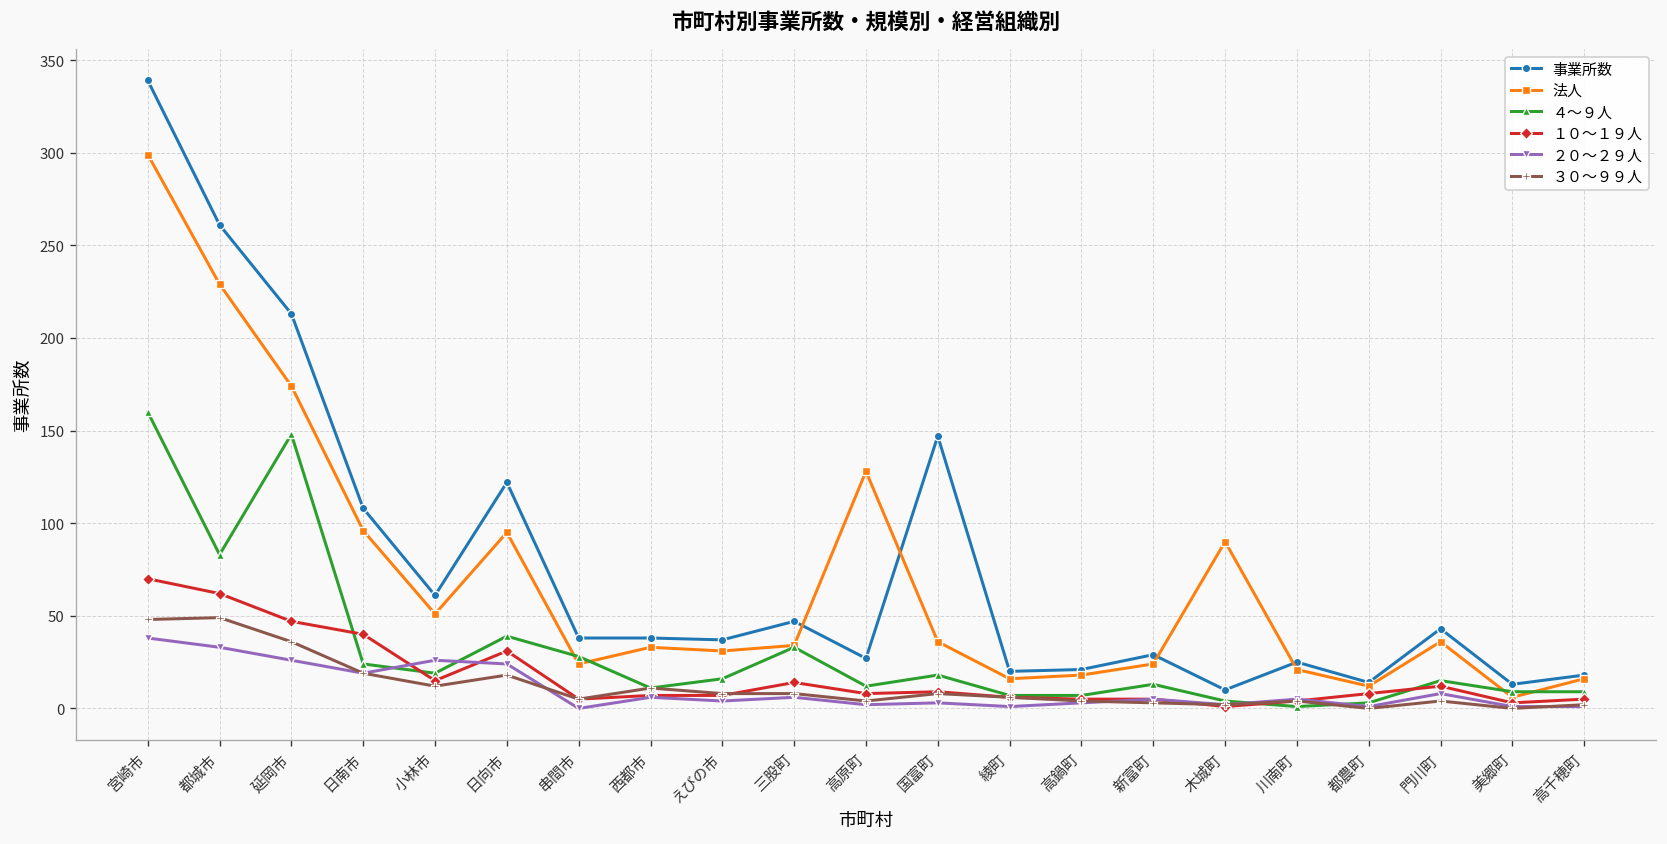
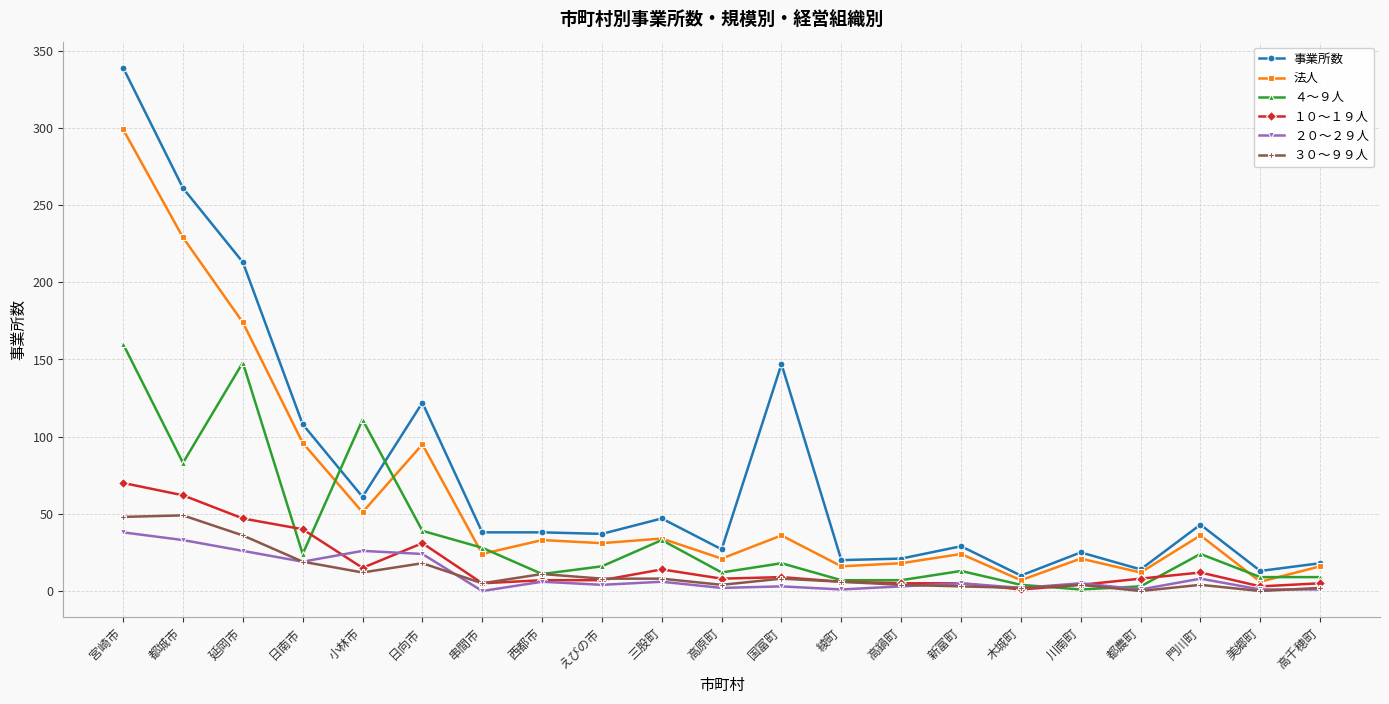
４～９人, 小林市: 19 -> 111
法人, 高原町: 128 -> 21
法人, 木城町: 90 -> 7
４～９人, 門川町: 15 -> 24
